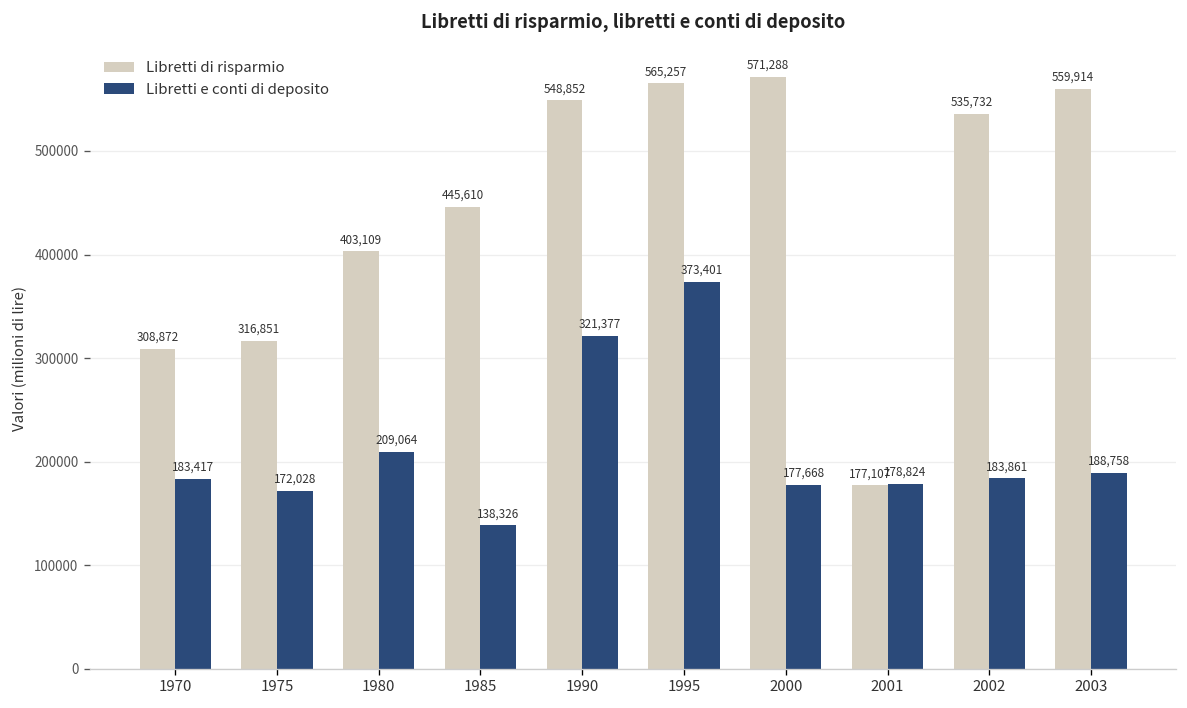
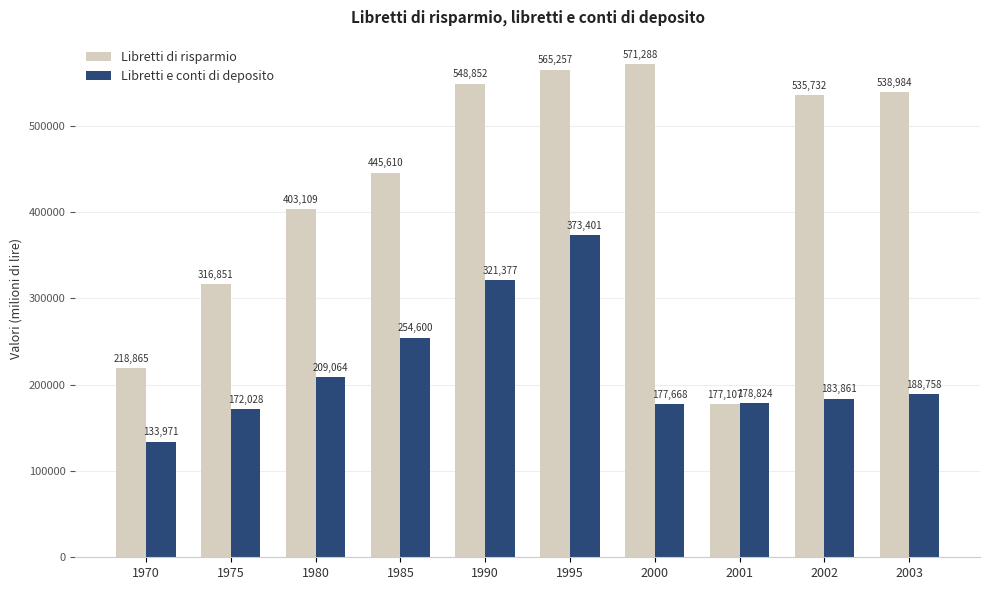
Libretti di risparmio, 1970: 308,872 -> 218,865
Libretti e conti di deposito, 1970: 183,417 -> 133,971
Libretti e conti di deposito, 1985: 138,326 -> 254,600
Libretti di risparmio, 2003: 559,914 -> 538,984
